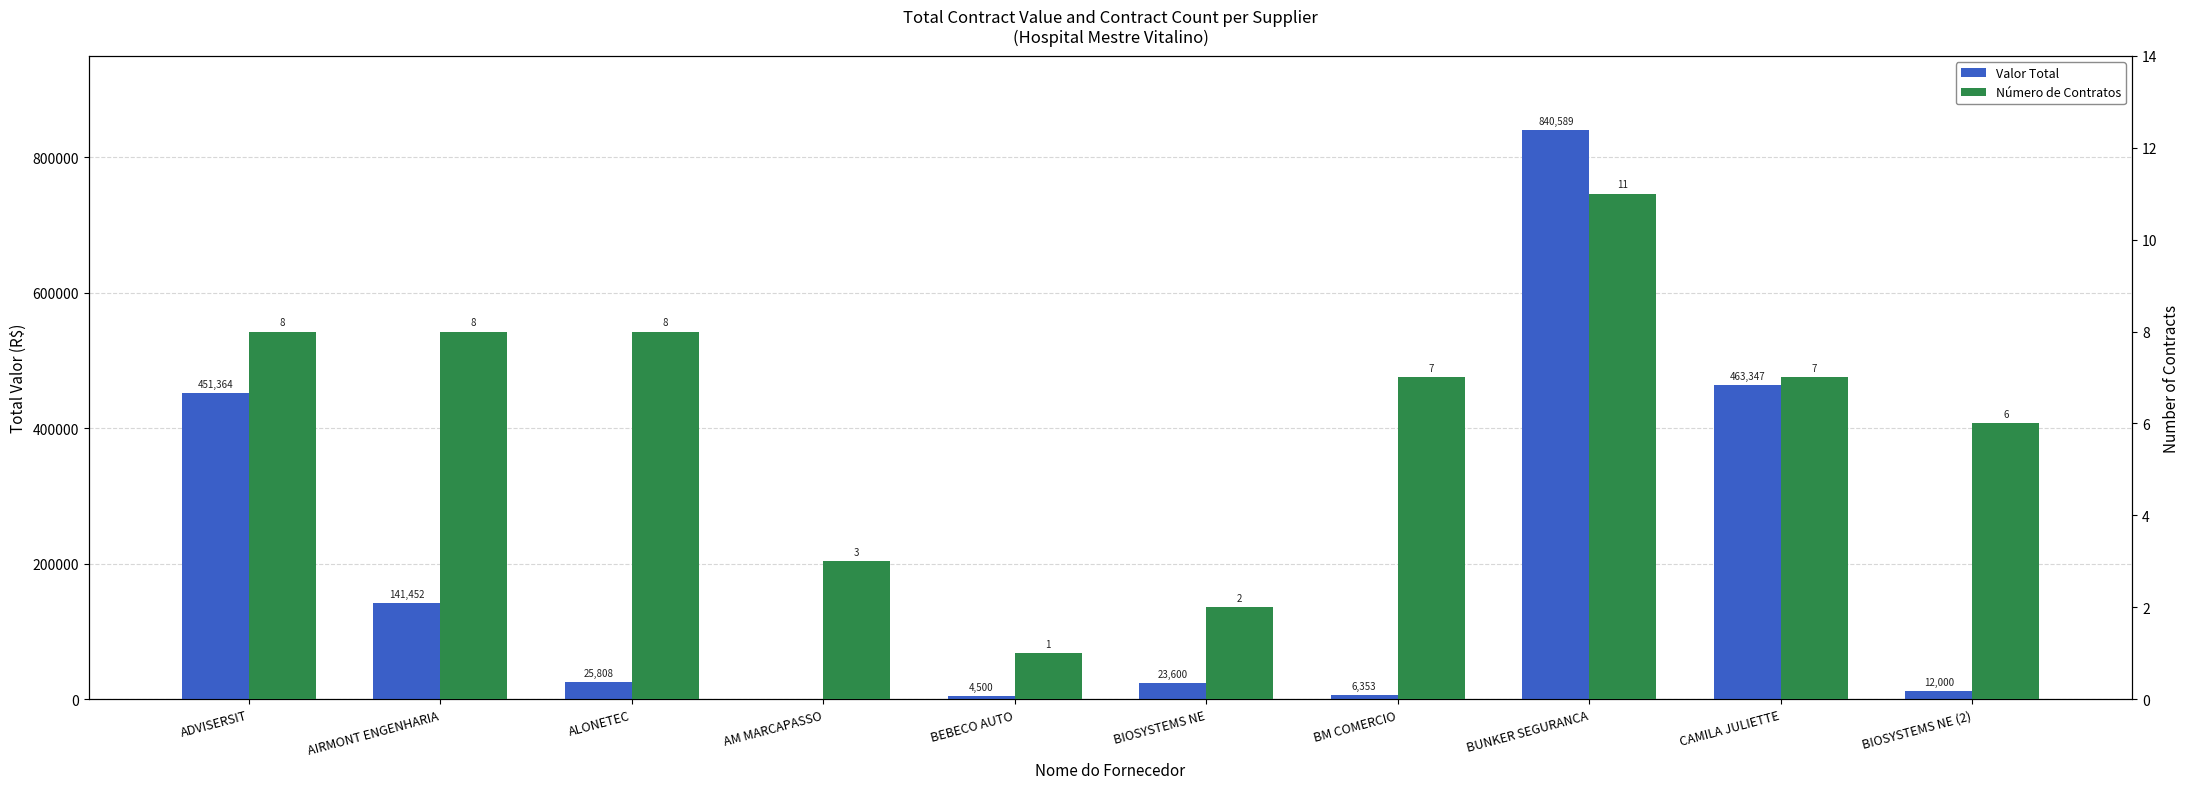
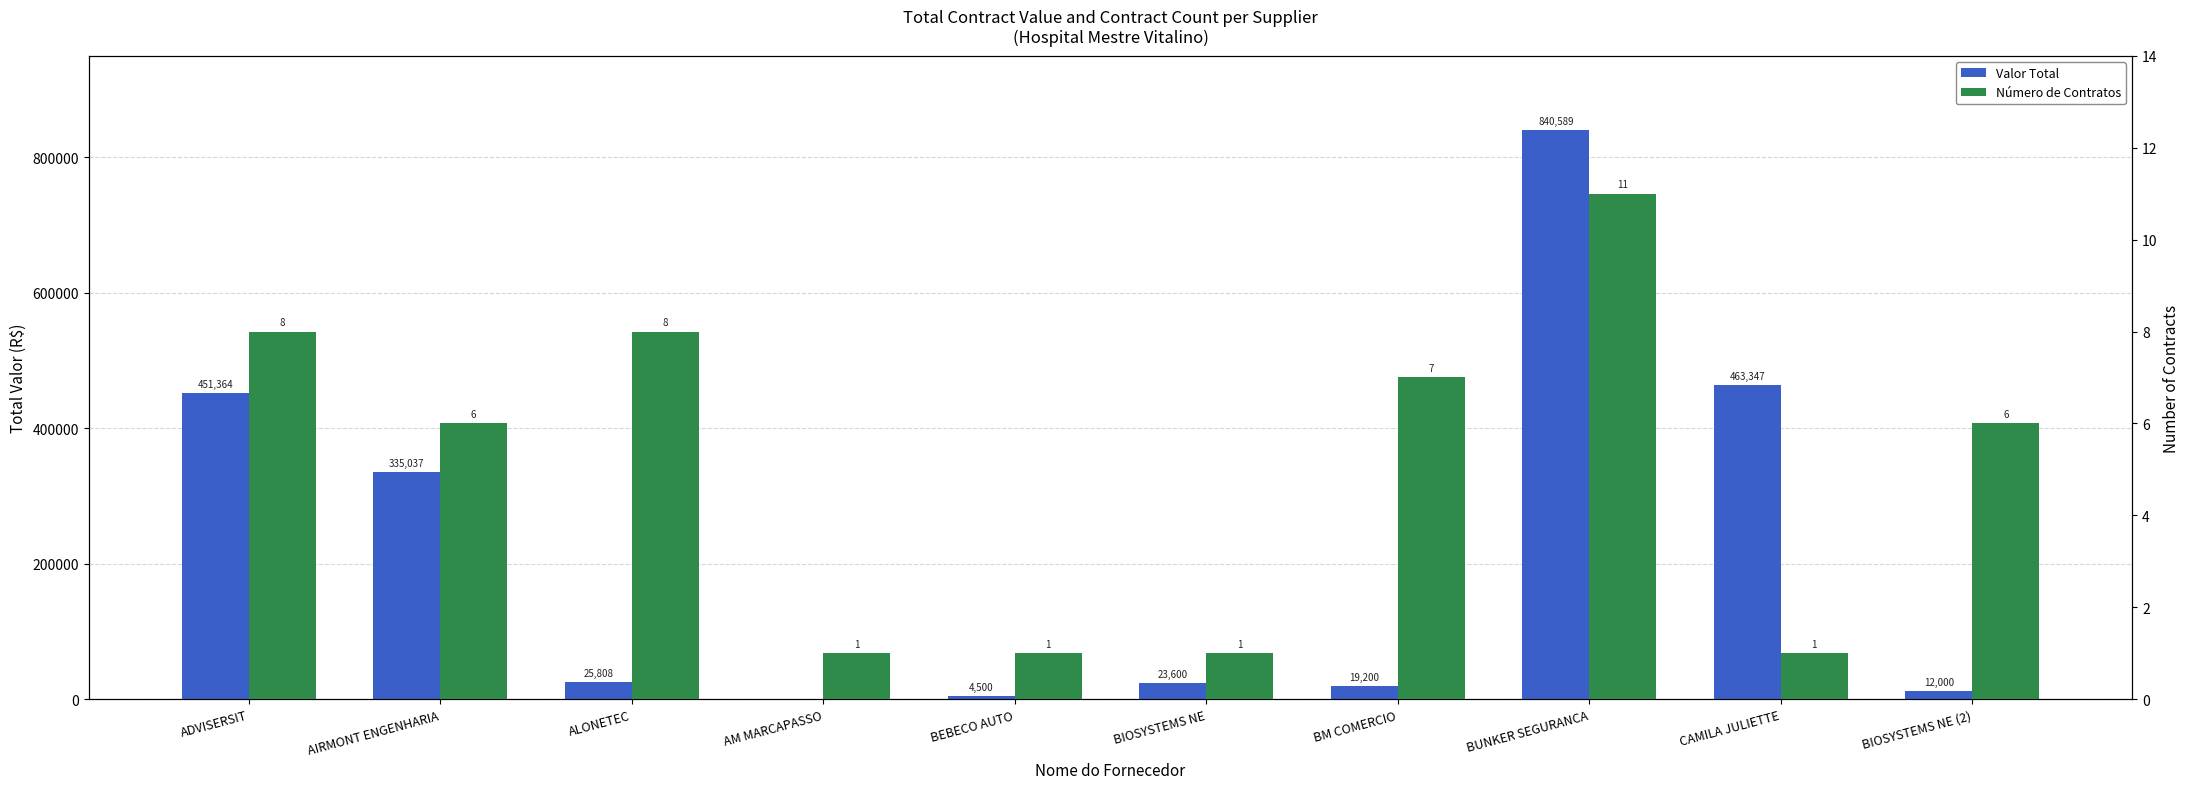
Valor Total, AIRMONT ENGENHARIA: 141,452 -> 335,037
Valor Total, BM COMERCIO: 6,353 -> 19,200
Número de Contratos, AIRMONT ENGENHARIA: 8 -> 6
Número de Contratos, AM MARCAPASSO: 3 -> 1
Número de Contratos, BIOSYSTEMS NE: 2 -> 1
Número de Contratos, CAMILA JULIETTE: 7 -> 1
